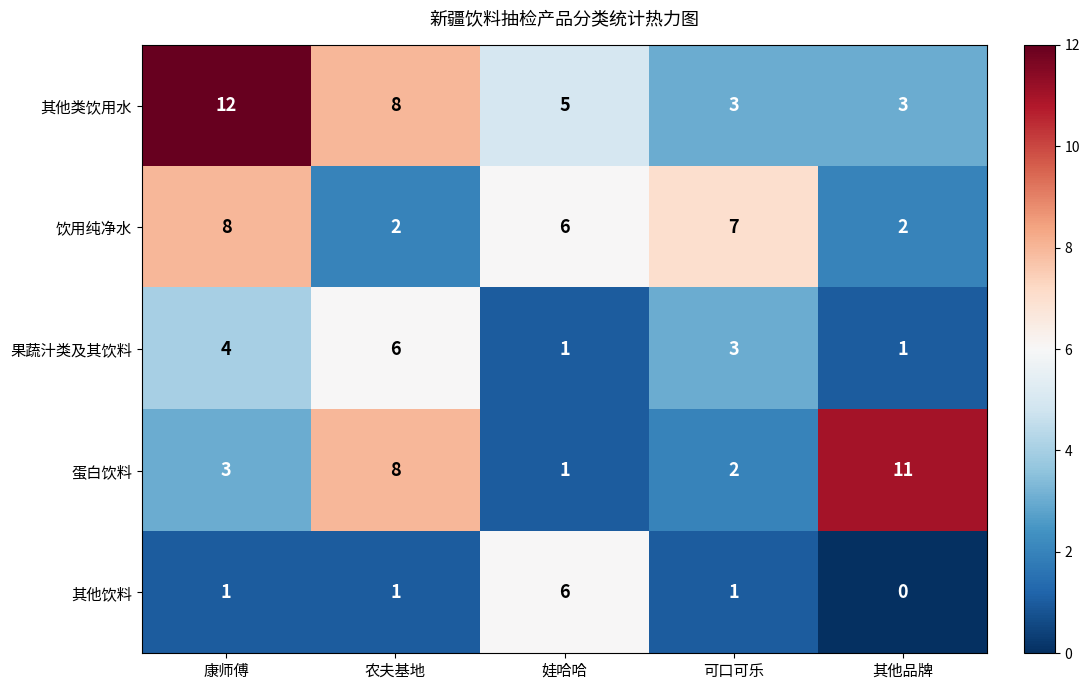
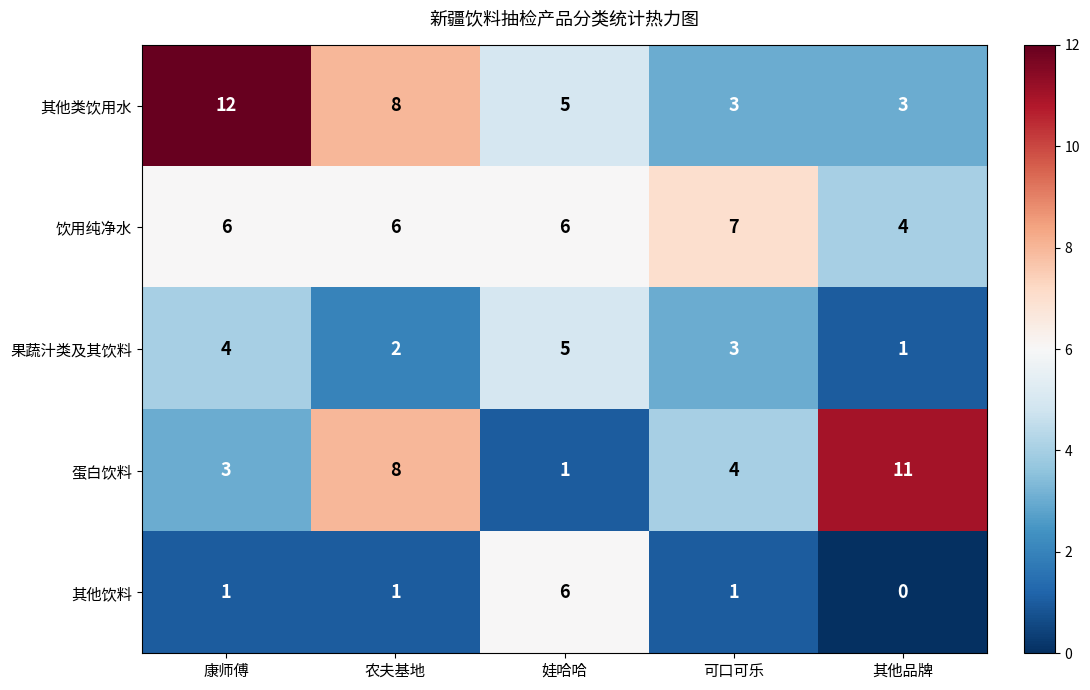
饮用纯净水, 康师傅: 8 -> 6
饮用纯净水, 农夫基地: 2 -> 6
饮用纯净水, 其他品牌: 2 -> 4
果蔬汁类及其饮料, 农夫基地: 6 -> 2
果蔬汁类及其饮料, 娃哈哈: 1 -> 5
蛋白饮料, 可口可乐: 2 -> 4
